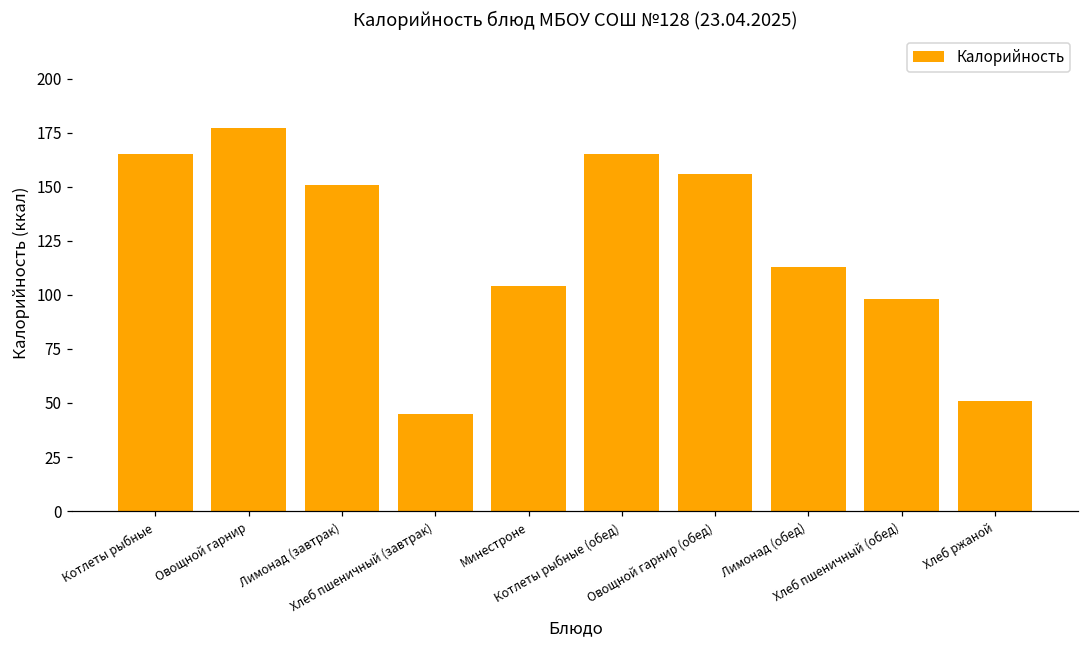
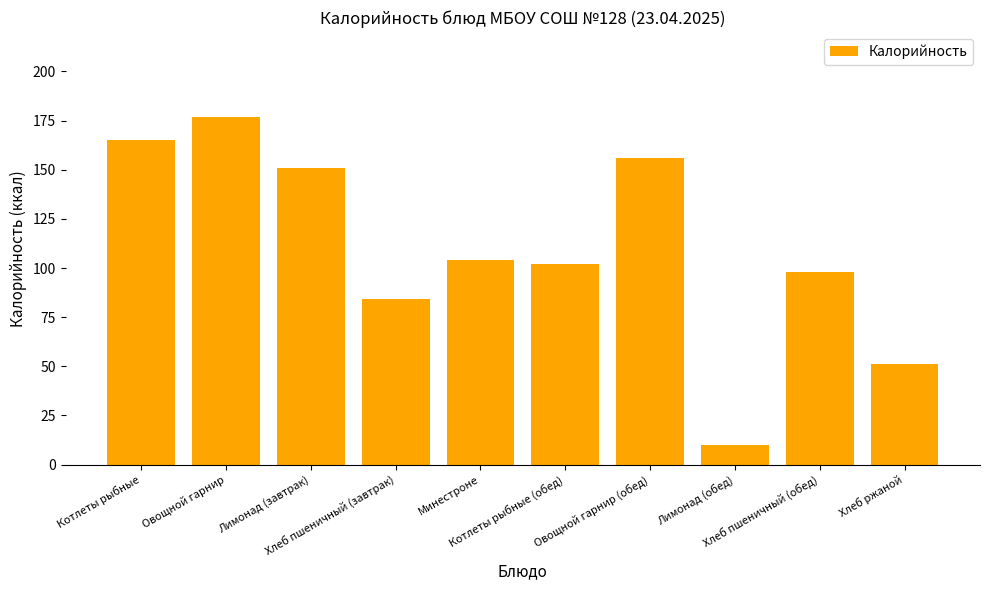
Хлеб пшеничный (завтрак): 45 -> 84
Котлеты рыбные (обед): 165 -> 102
Лимонад (обед): 113 -> 10
